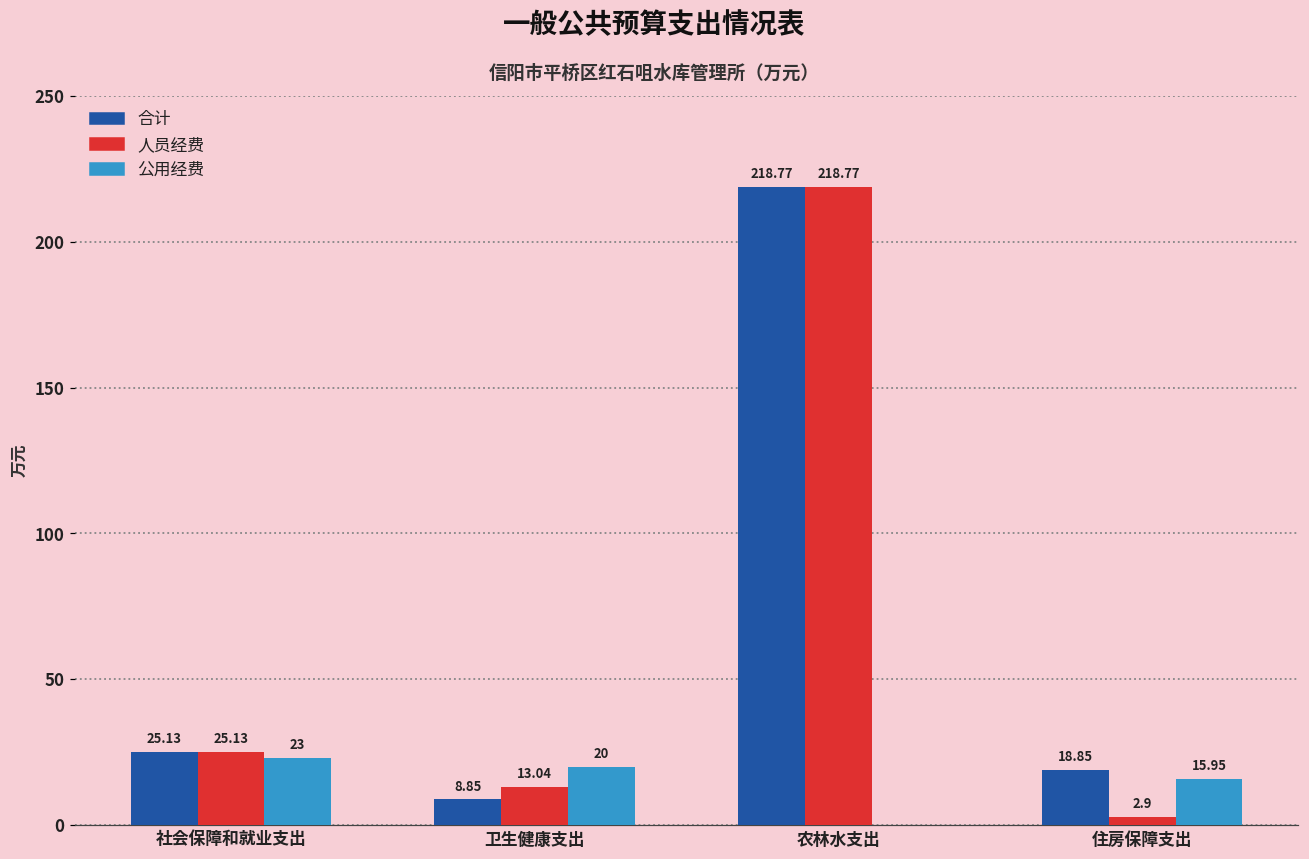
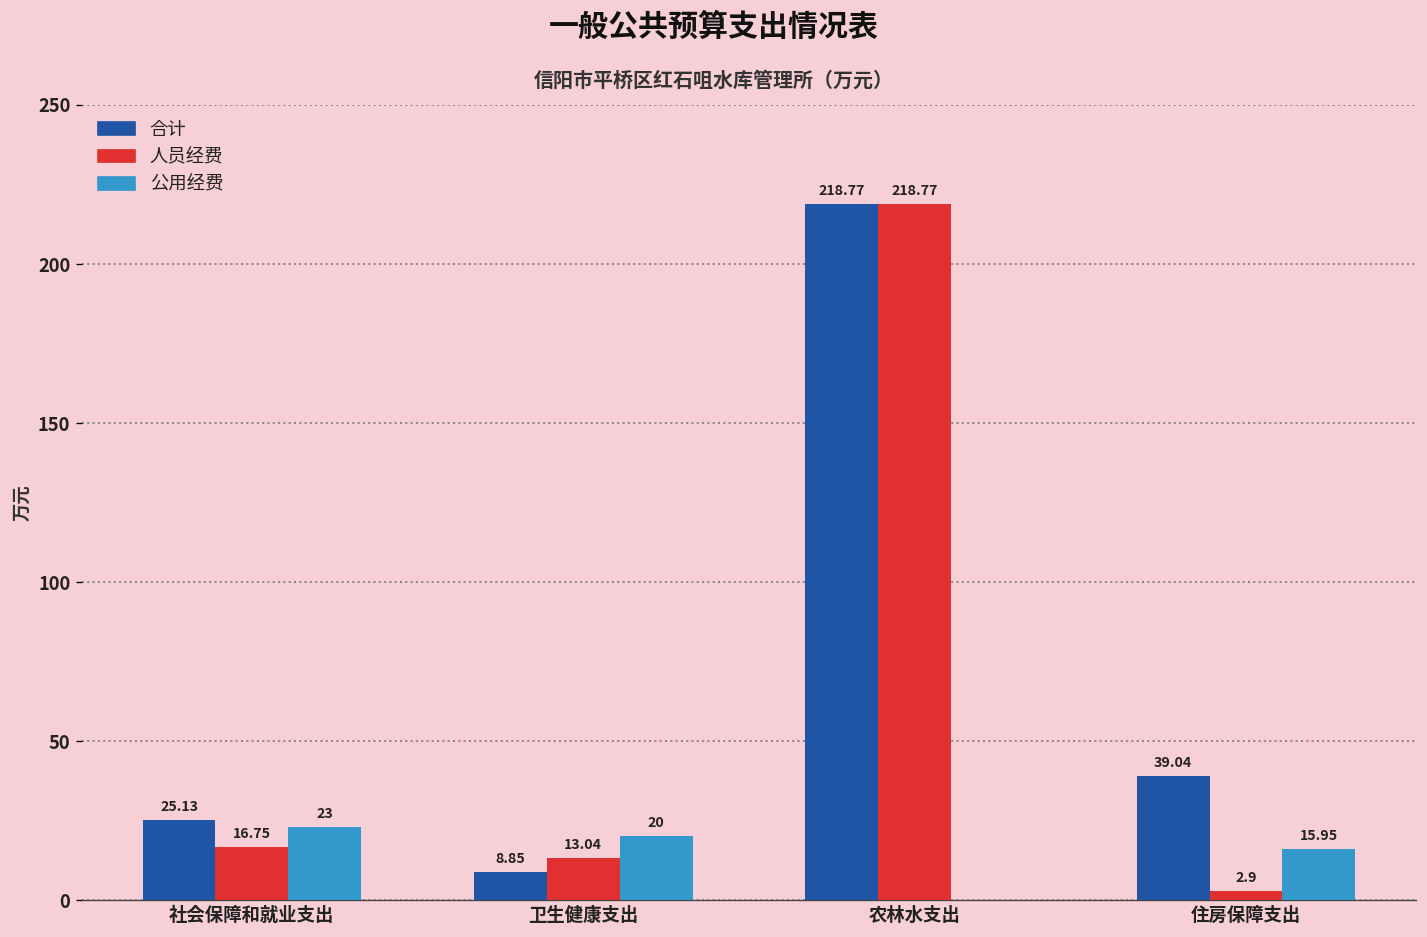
人员经费, 社会保障和就业支出: 25.13 -> 16.75
合计, 住房保障支出: 18.85 -> 39.04
